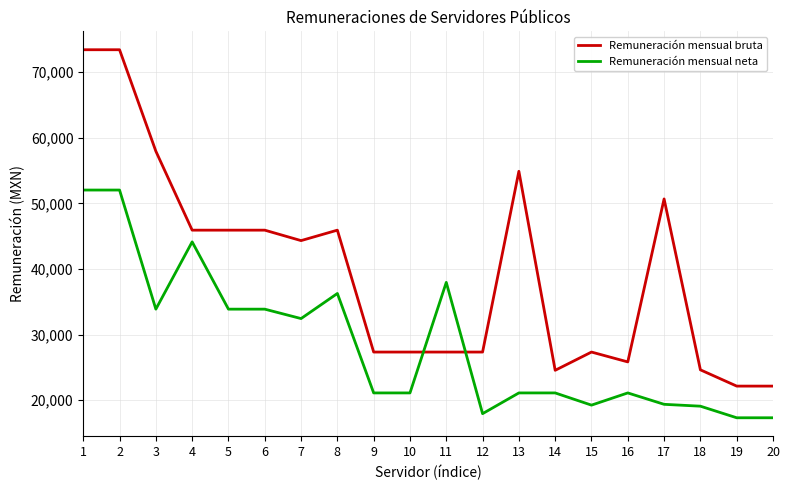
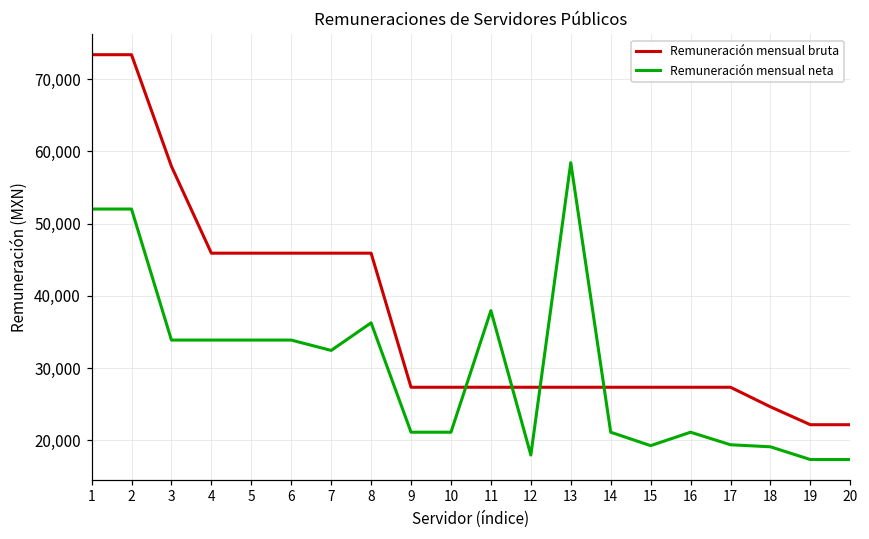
Remuneración mensual neta, 4: 44,000 -> 34,000
Remuneración mensual bruta, 7: 44,000 -> 46,000
Remuneración mensual bruta, 13: 55,000 -> 27,000
Remuneración mensual neta, 13: 21,000 -> 58,000
Remuneración mensual bruta, 14: 25,000 -> 27,000
Remuneración mensual bruta, 16: 26,000 -> 27,000
Remuneración mensual bruta, 17: 51,000 -> 27,000
